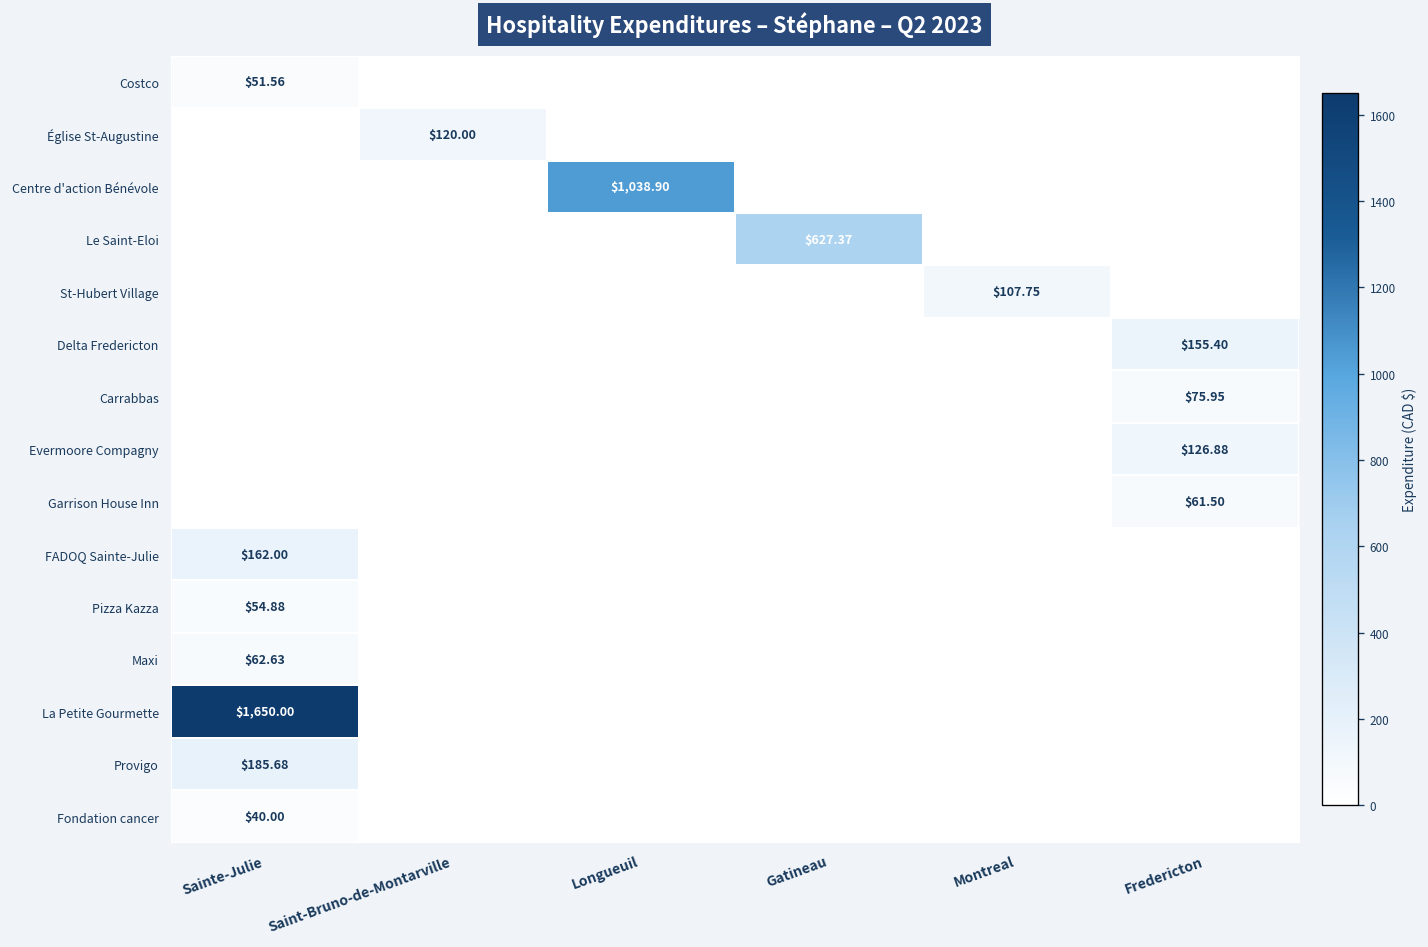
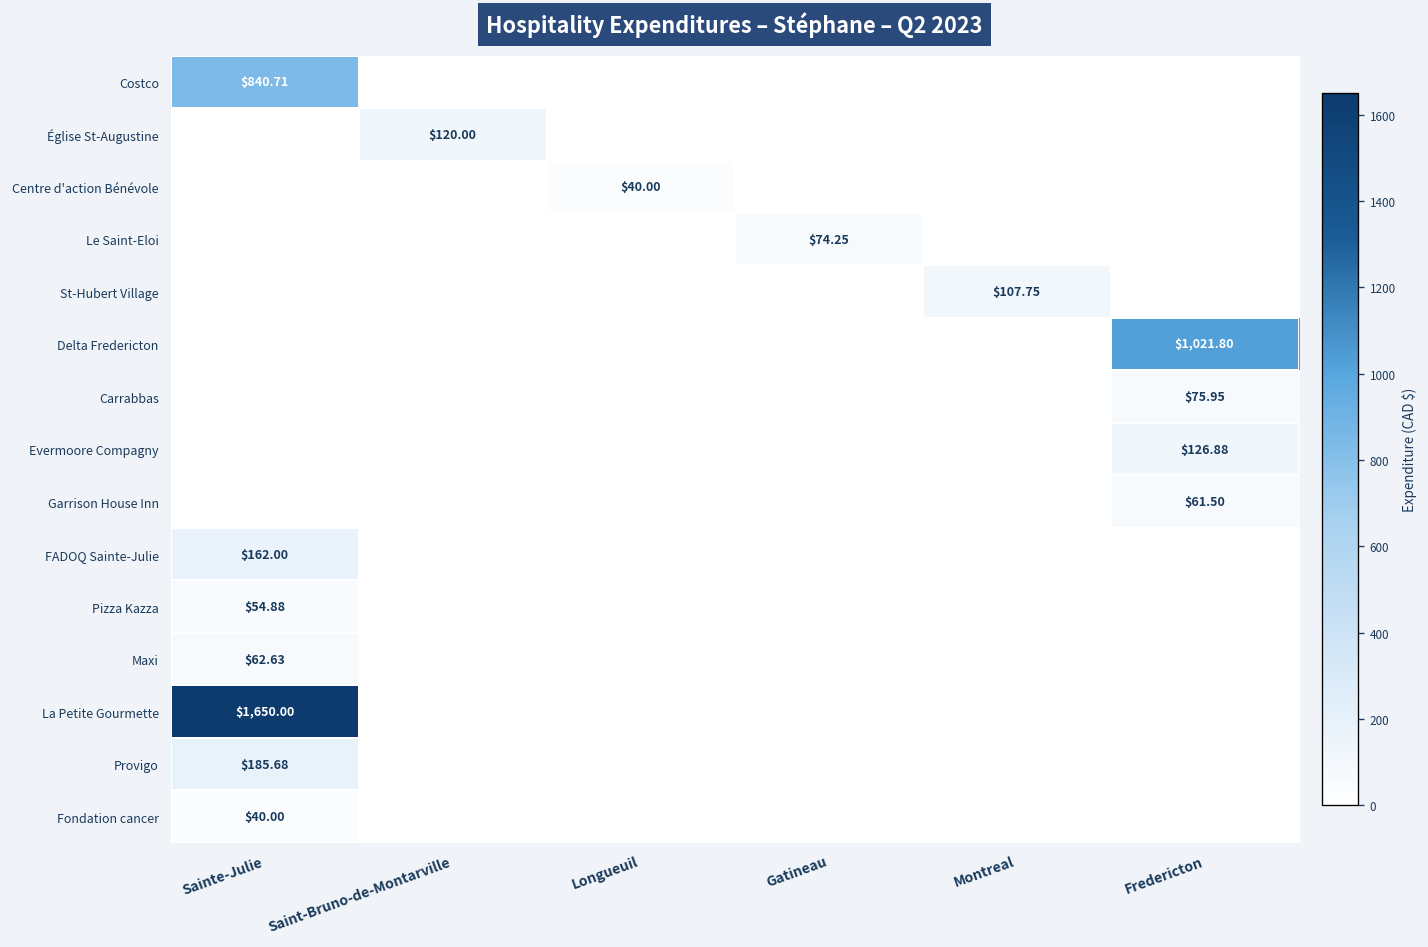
Costco, Sainte-Julie: $51.56 -> $840.71
Centre d'action Bénévole, Longueuil: $1,038.90 -> $40.00
Le Saint-Eloi, Gatineau: $627.37 -> $74.25
Delta Fredericton, Fredericton: $155.40 -> $1,021.80
